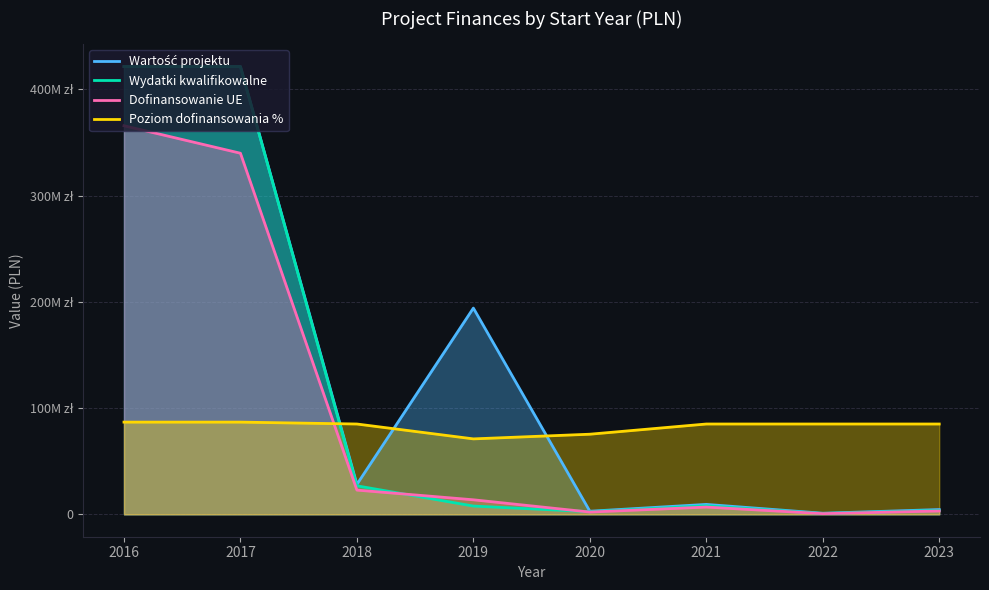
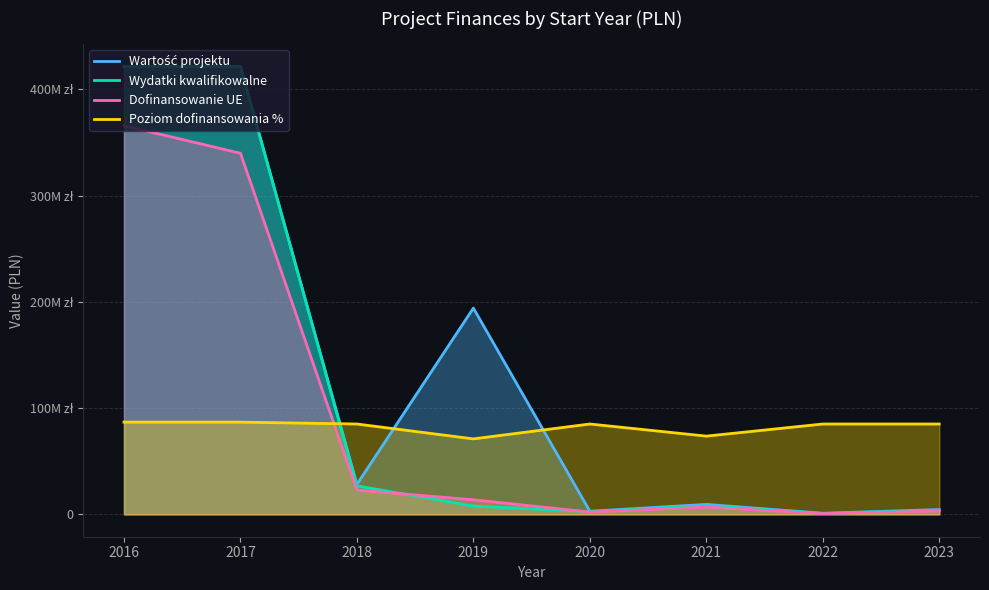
Poziom dofinansowania %, 2020: 75M zł -> 85M zł
Poziom dofinansowania %, 2021: 85M zł -> 74M zł
